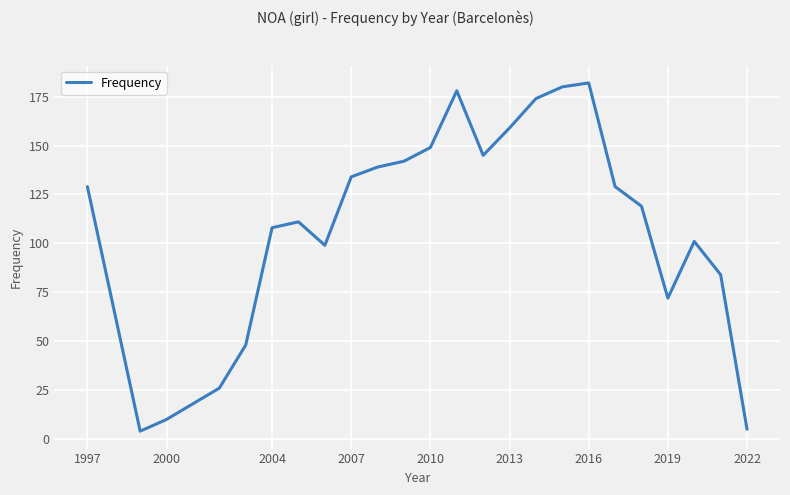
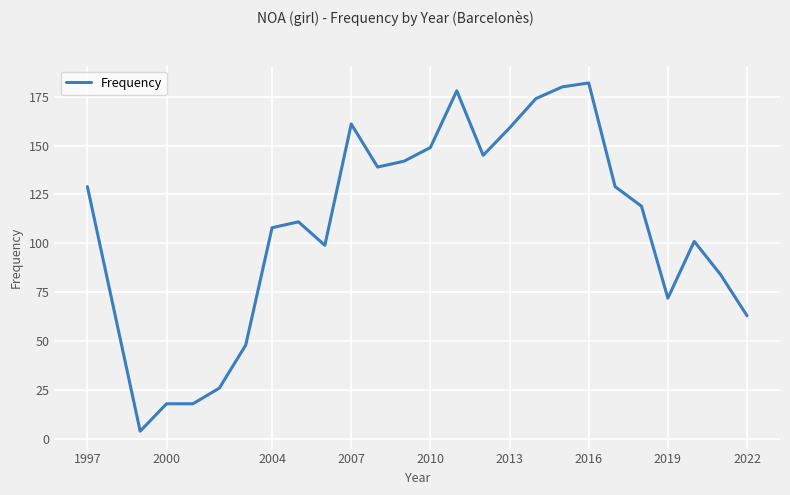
2000: 10 -> 18
2007: 134 -> 161
2022: 5 -> 63
